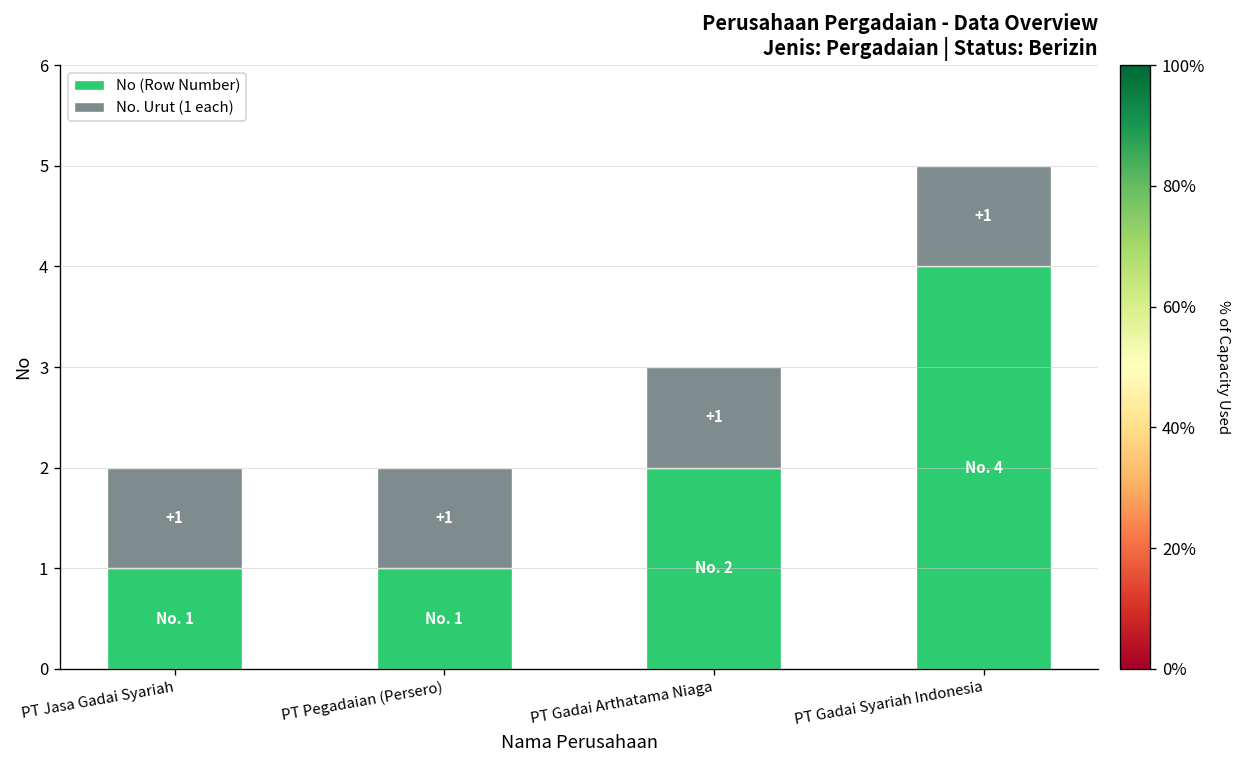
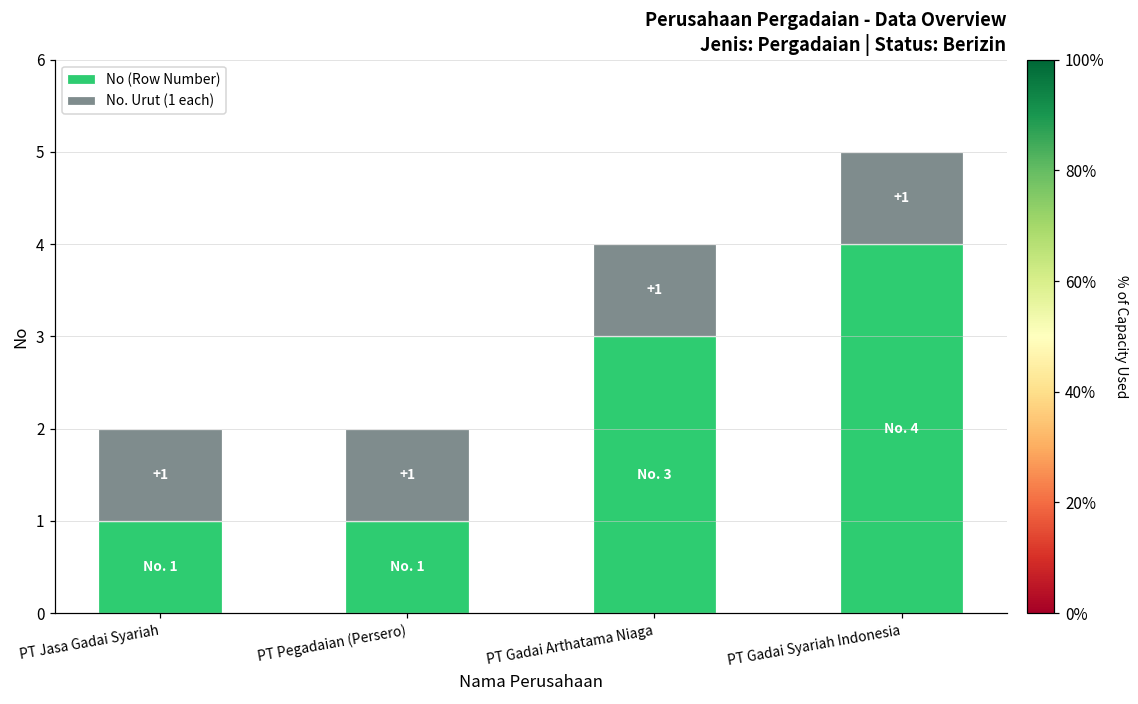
No (Row Number), PT Gadai Arthatama Niaga: 2 -> 3
